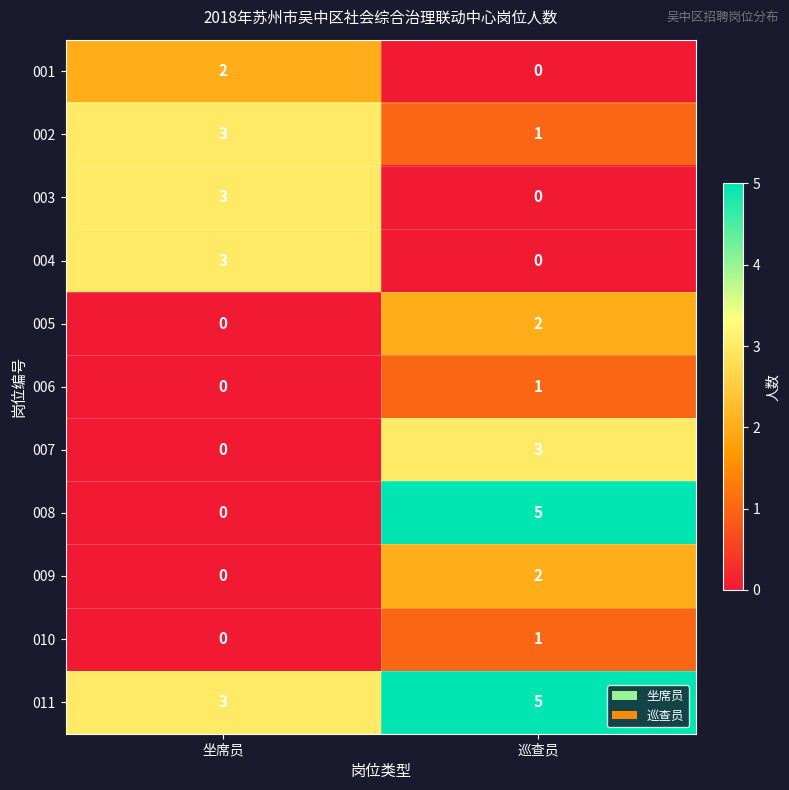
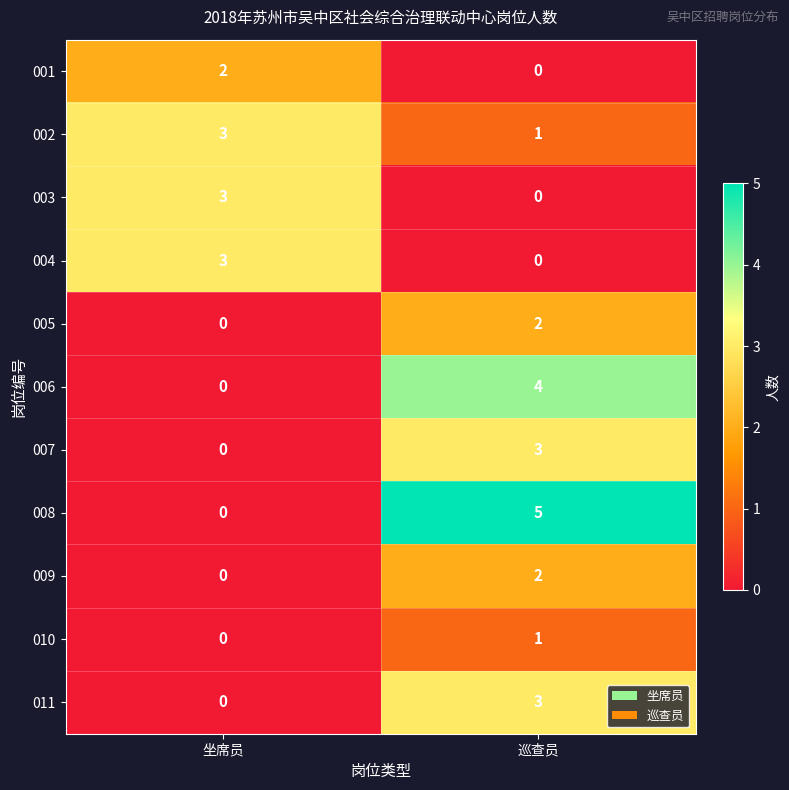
006, 巡查员: 1 -> 4
011, 坐席员: 3 -> 0
011, 巡查员: 5 -> 3
